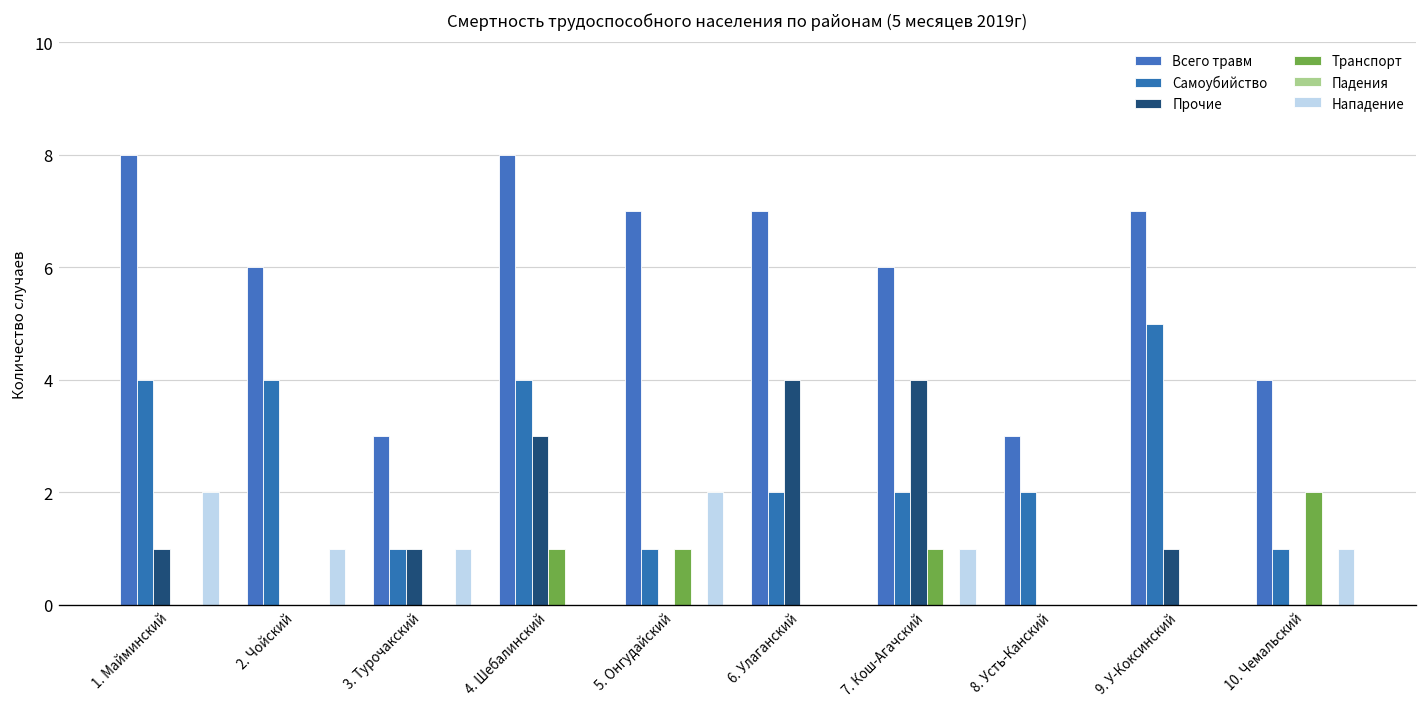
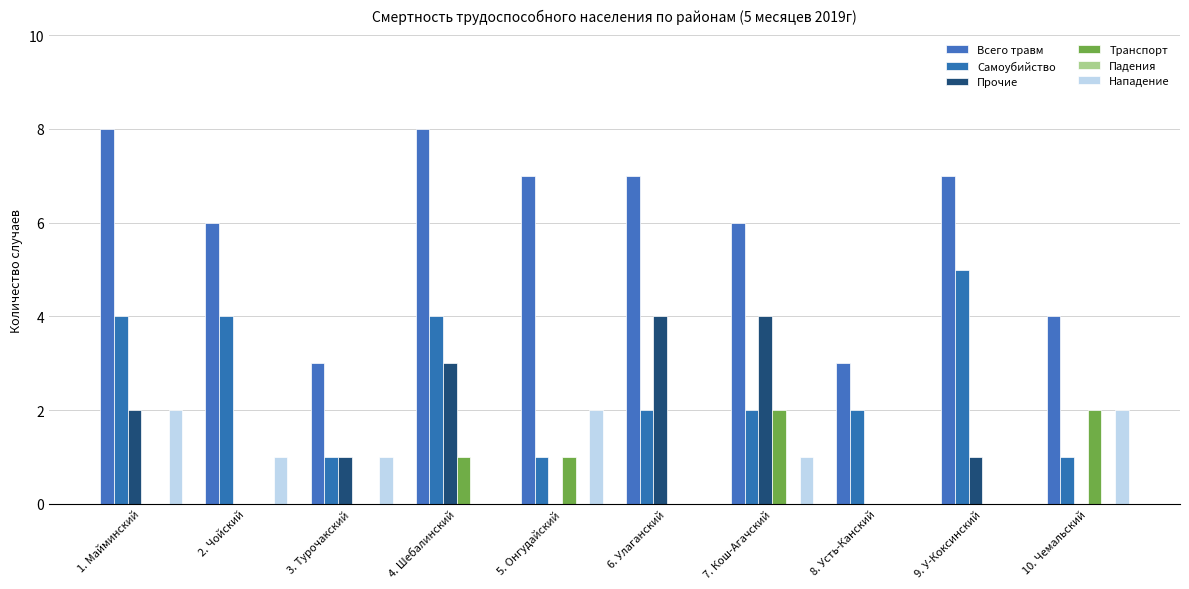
Прочие, 1. Майминский: 1 -> 2
Транспорт, 7. Кош-Агачский: 1 -> 2
Нападение, 10. Чемальский: 1 -> 2
